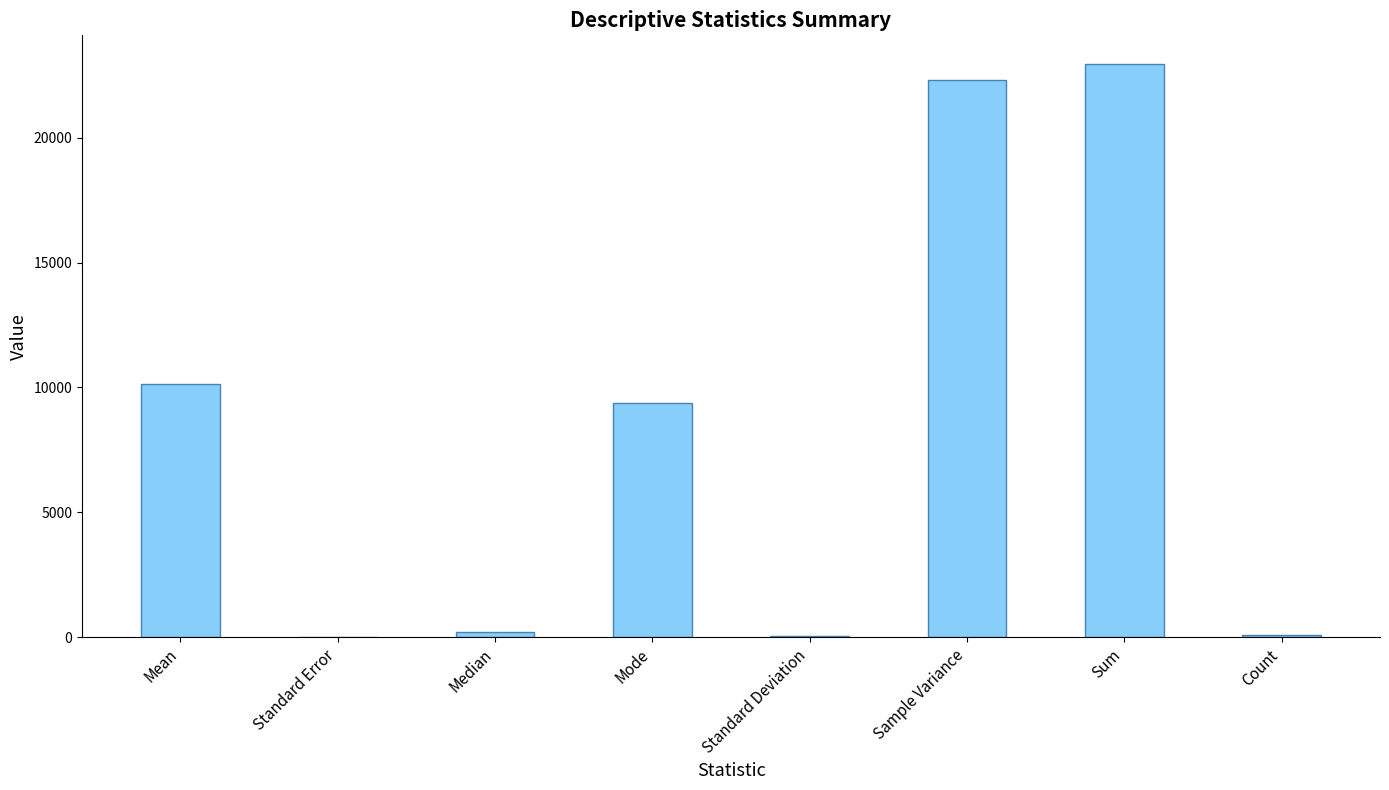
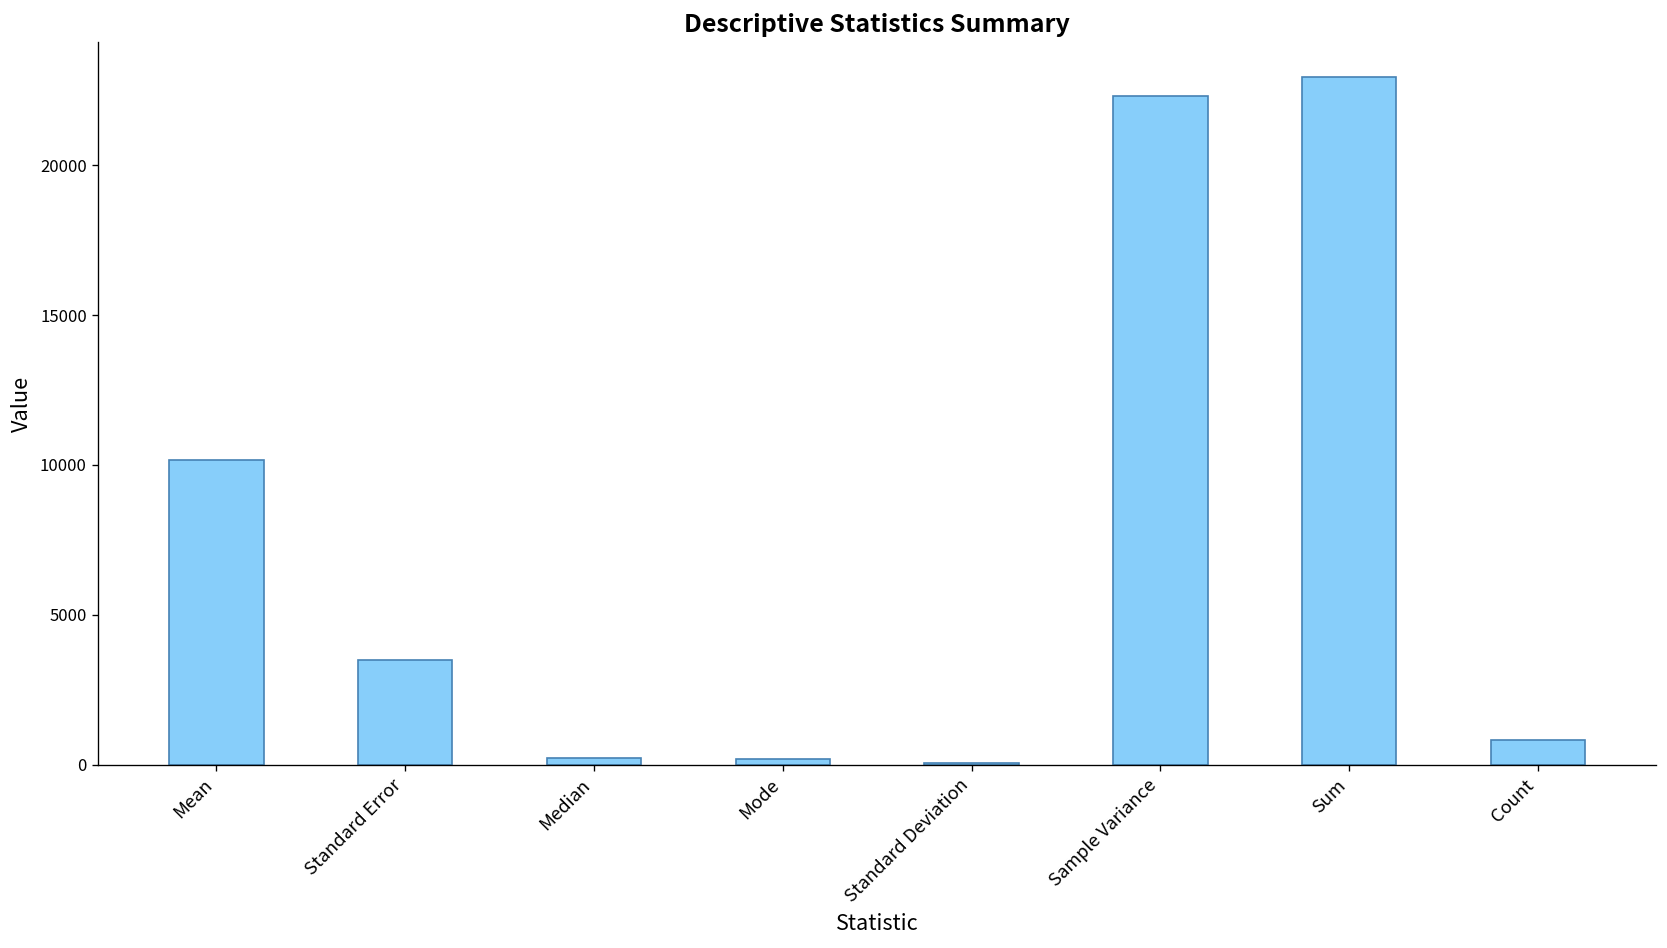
Standard Error: 0 -> 3500
Mode: 9400 -> 200
Count: 100 -> 800
